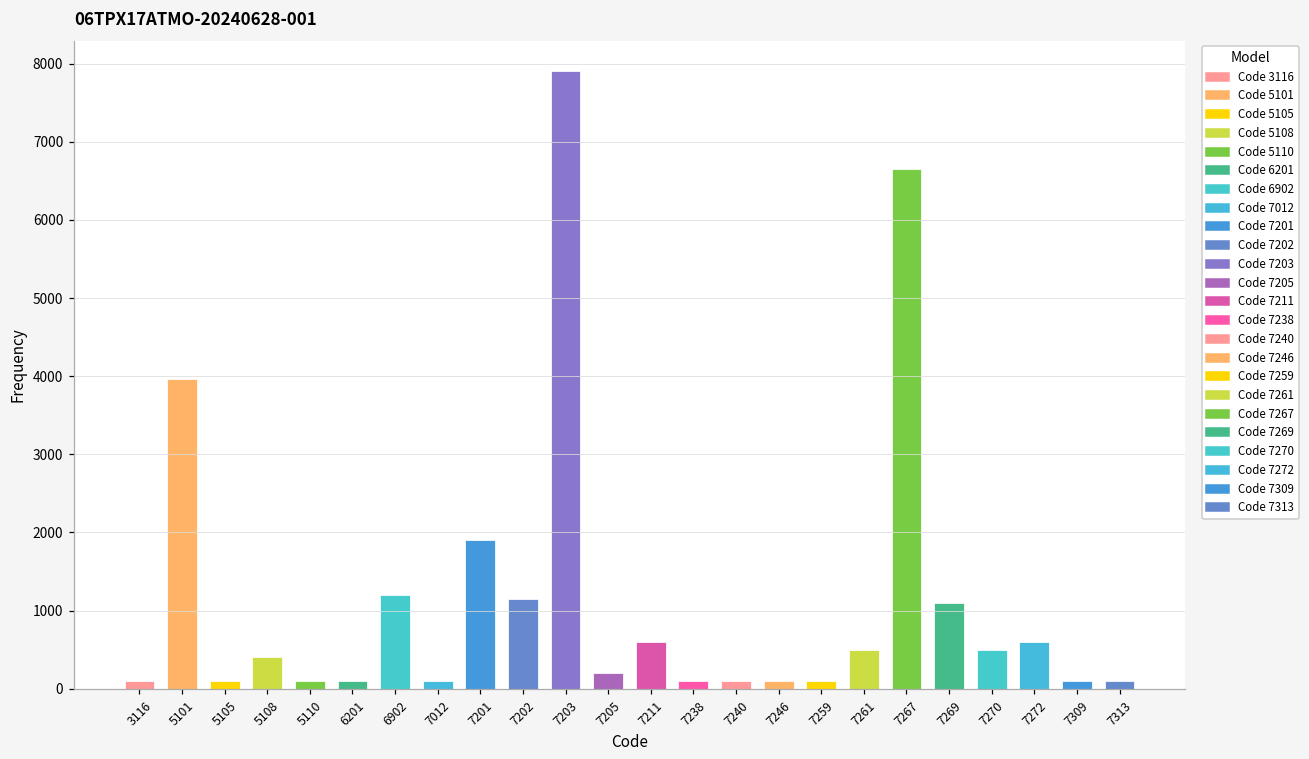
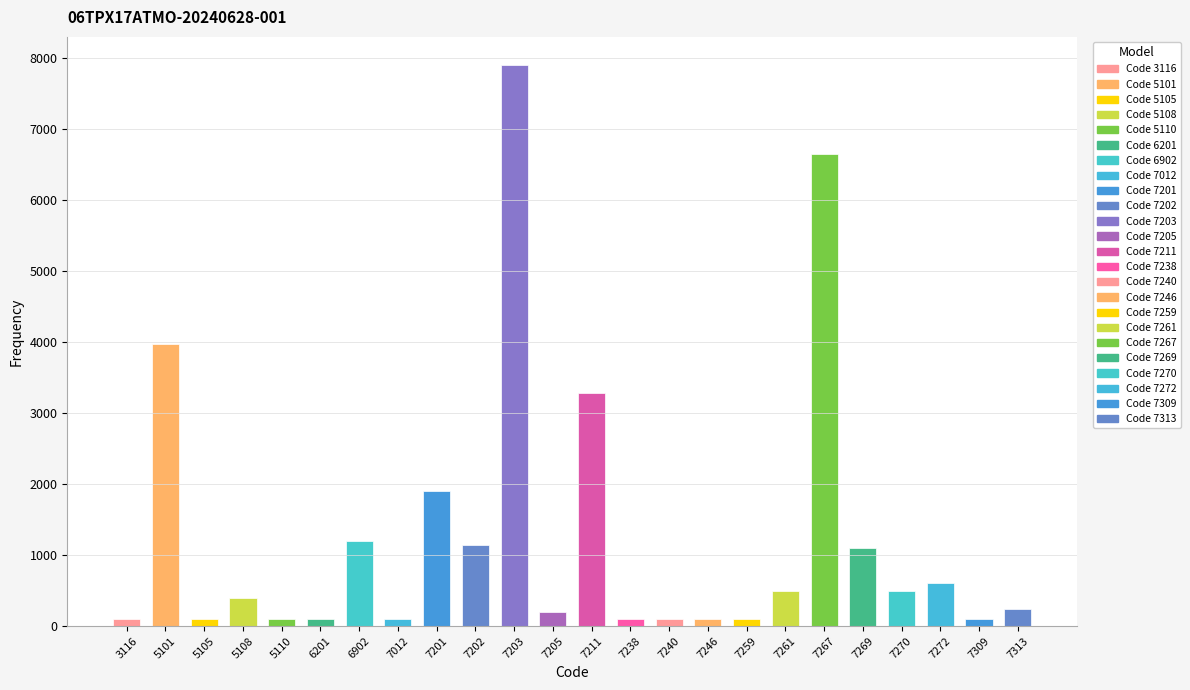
7211: 600 -> 3300
7313: 100 -> 200
